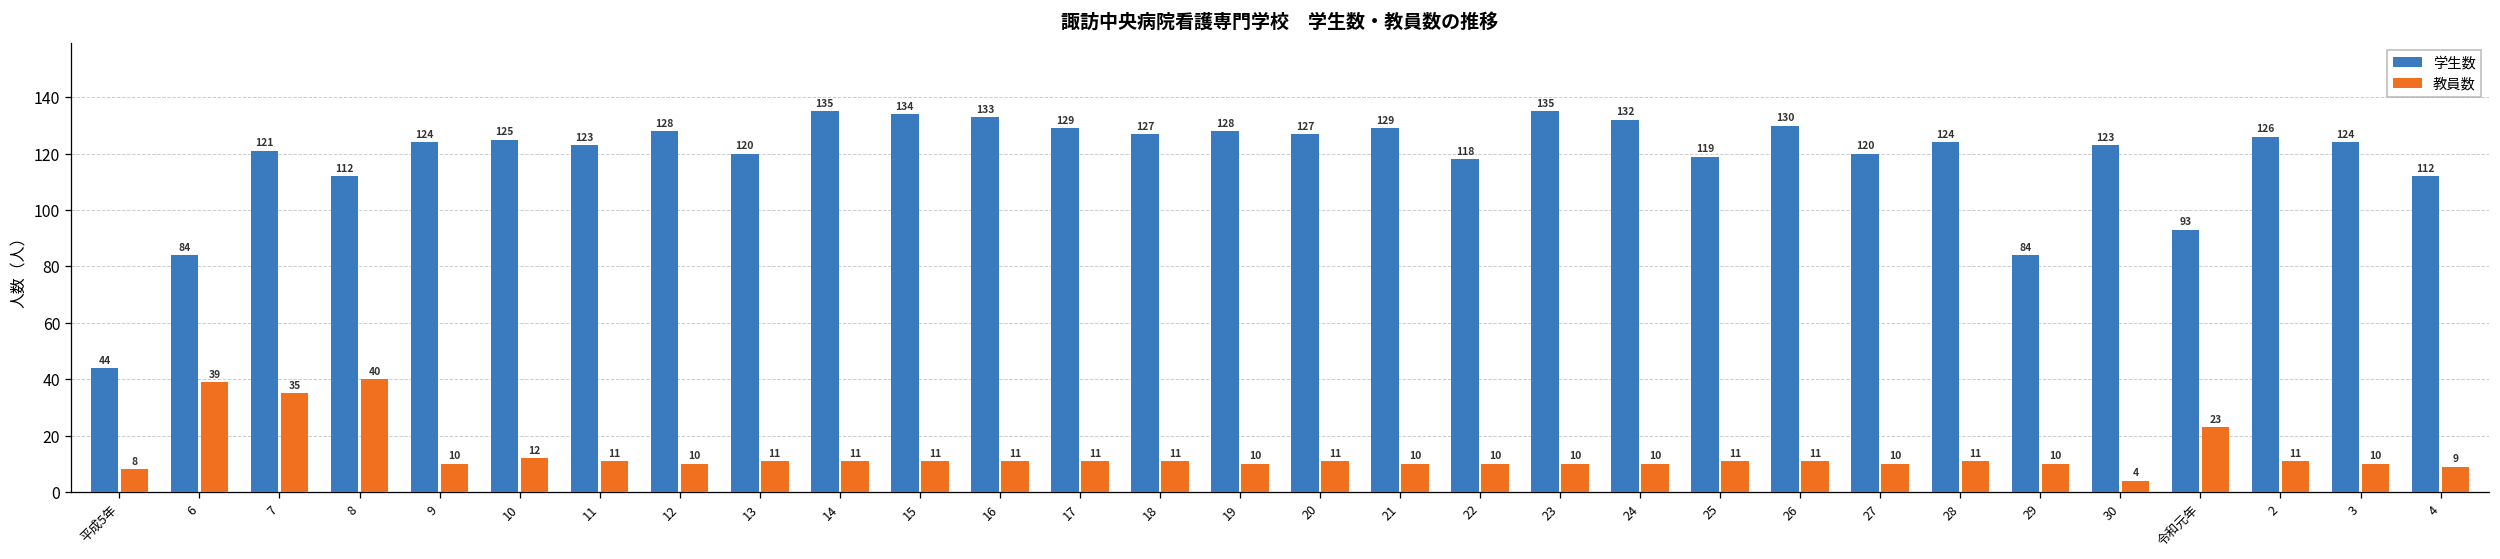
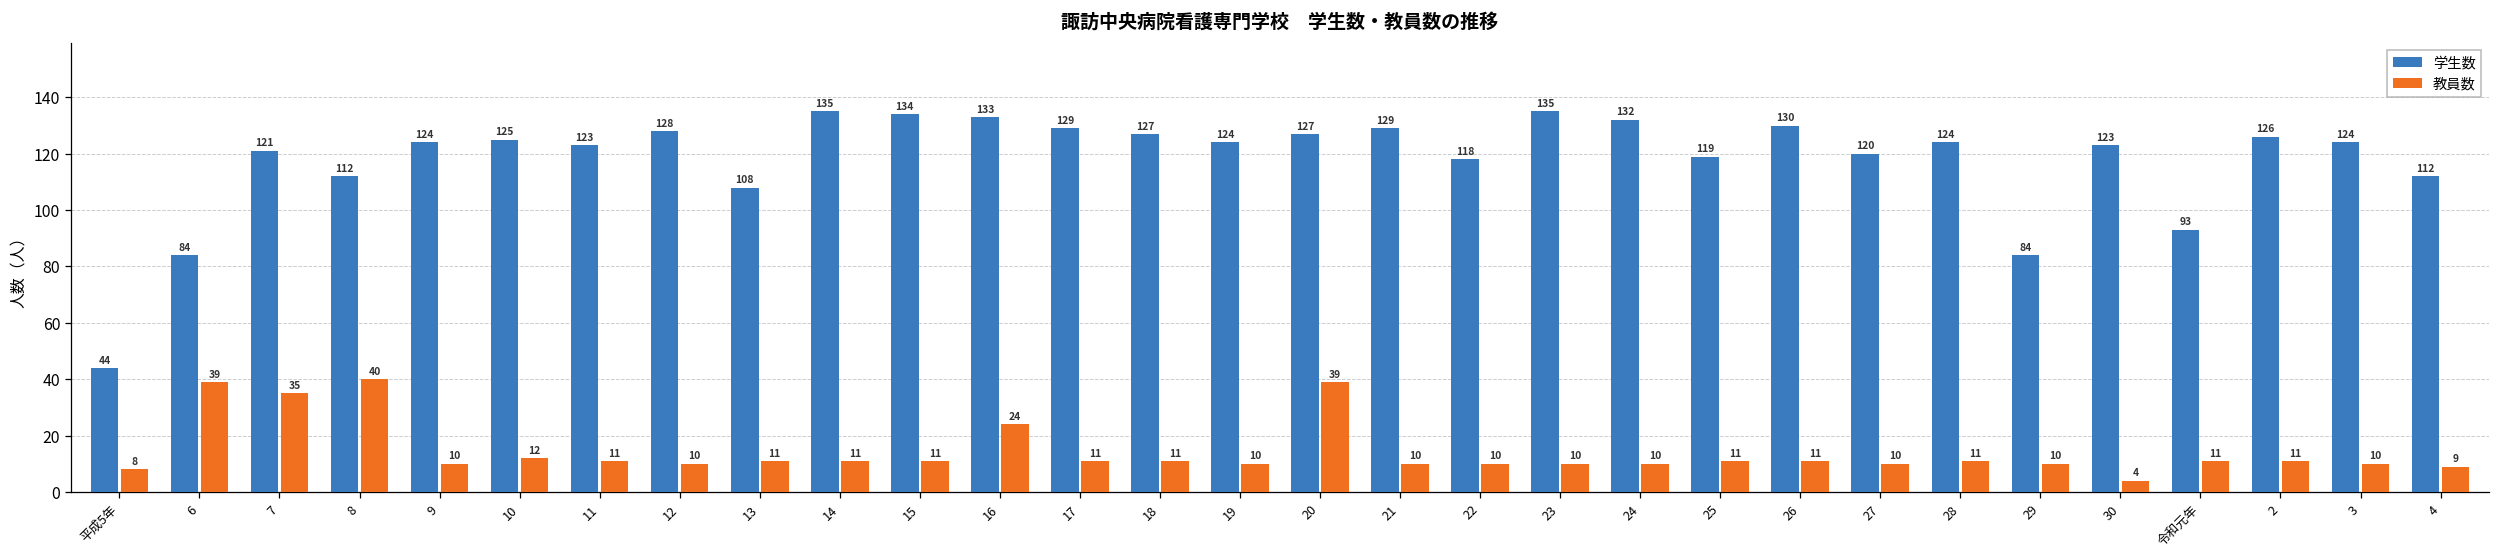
学生数, 13: 120 -> 108
教員数, 16: 11 -> 24
学生数, 19: 128 -> 124
教員数, 20: 11 -> 39
教員数, 令和元年: 23 -> 11
